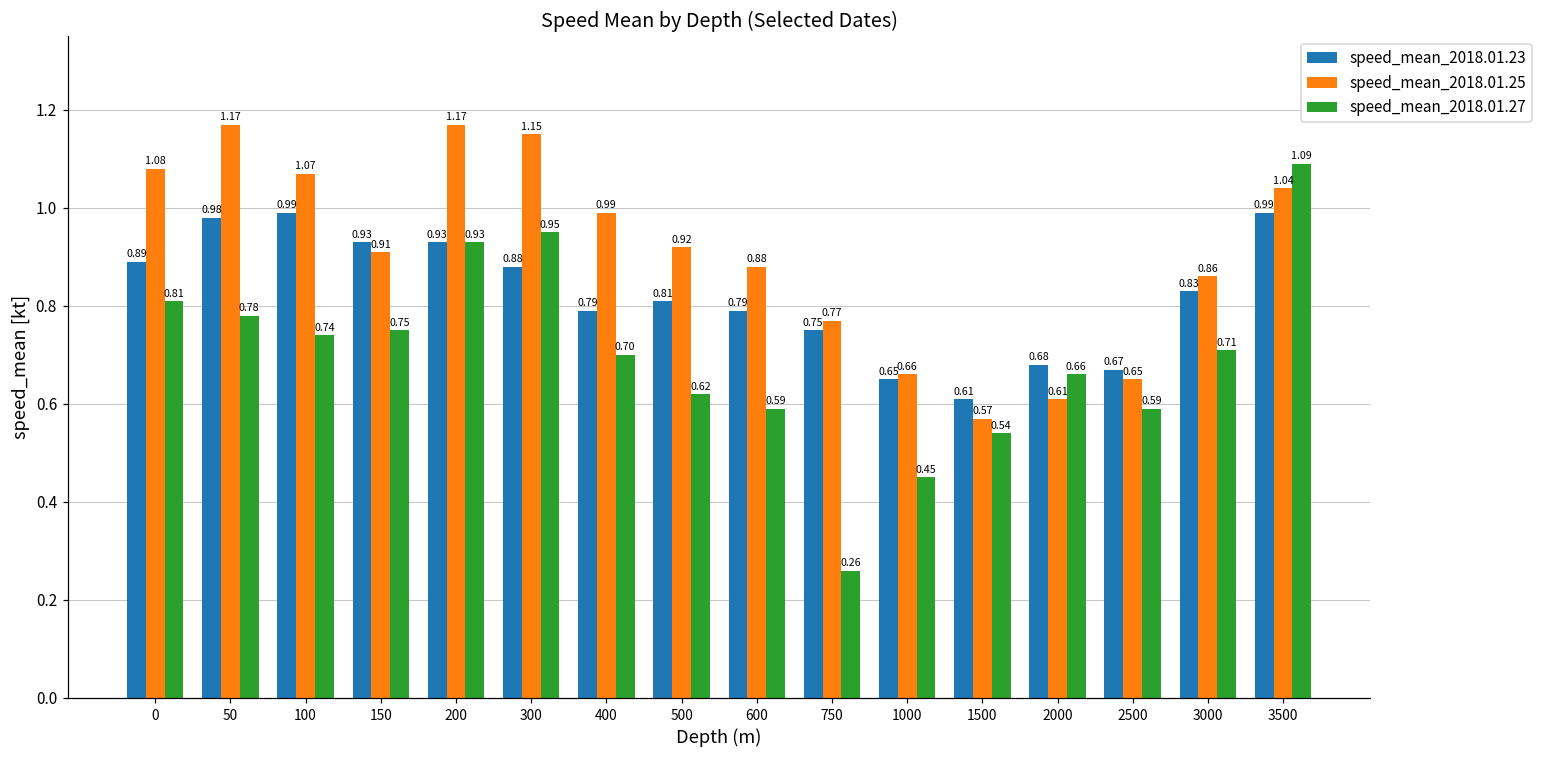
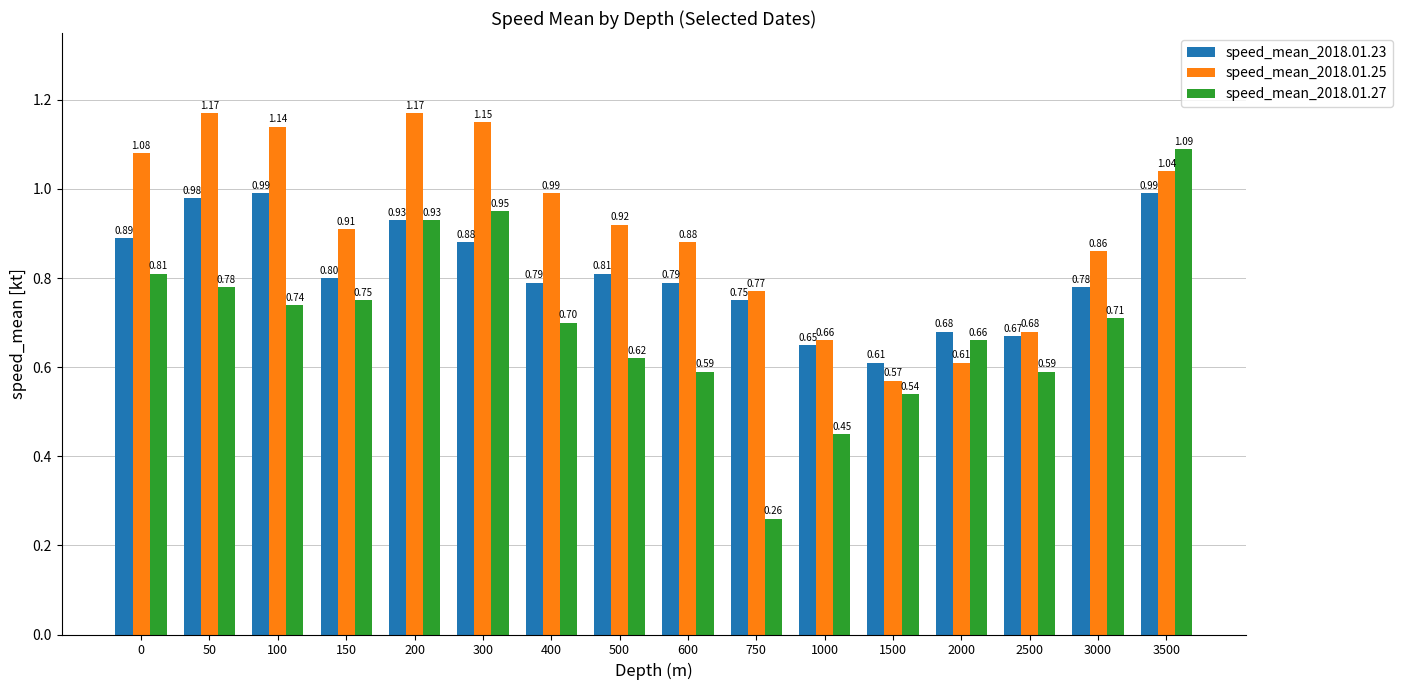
speed_mean_2018.01.25, 100: 1.07 -> 1.14
speed_mean_2018.01.23, 150: 0.93 -> 0.80
speed_mean_2018.01.25, 2500: 0.65 -> 0.68
speed_mean_2018.01.23, 3000: 0.83 -> 0.78
